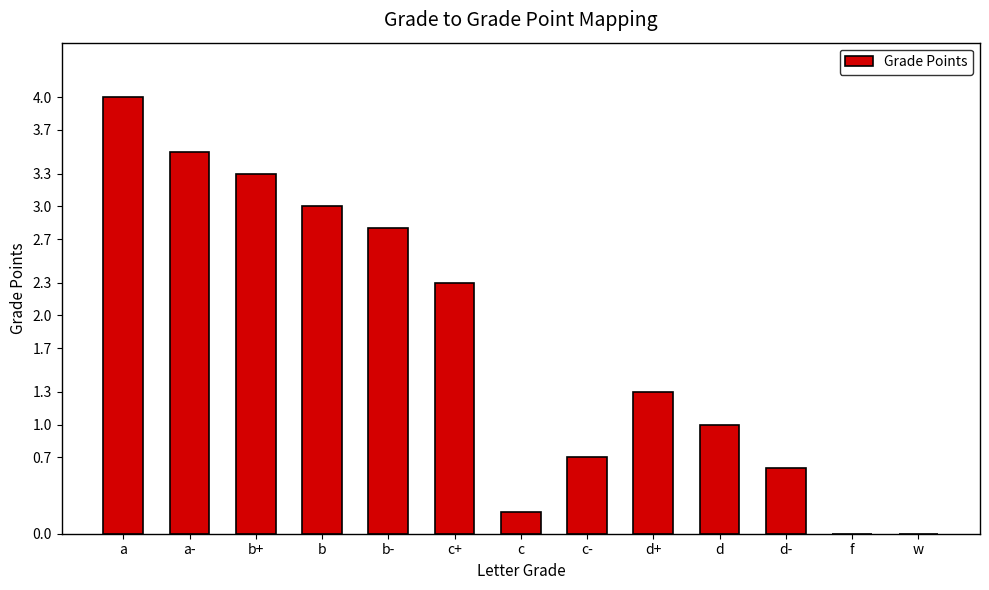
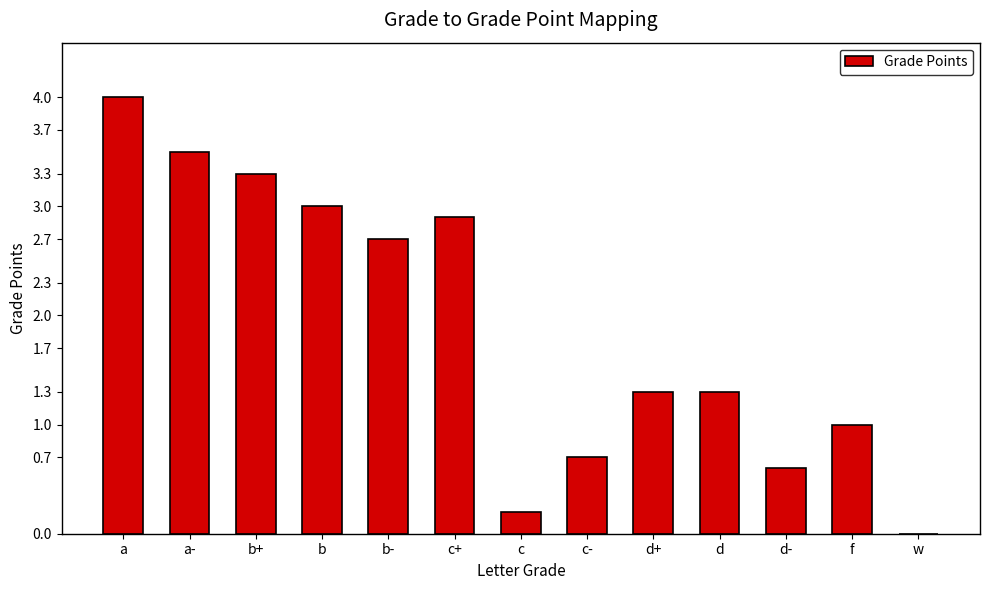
b-: 2.8 -> 2.7
c+: 2.3 -> 2.9
d: 1.0 -> 1.3
f: 0 -> 1
